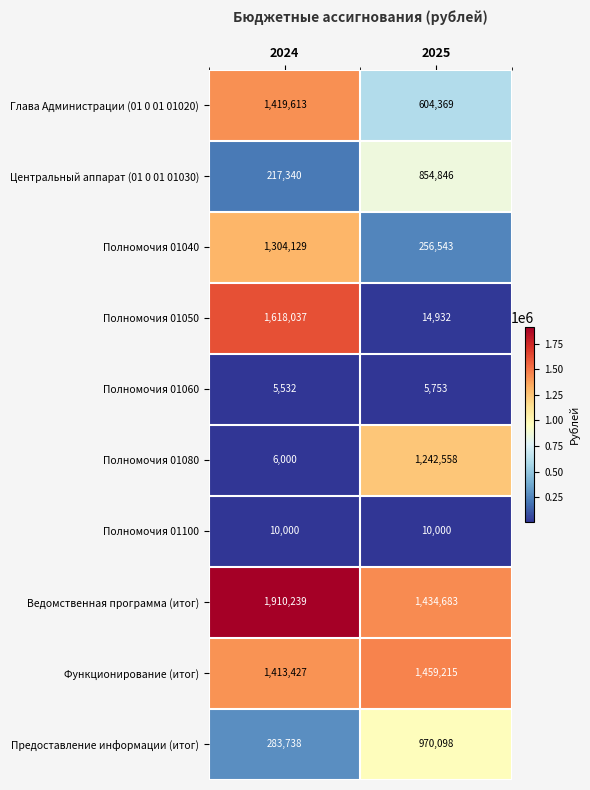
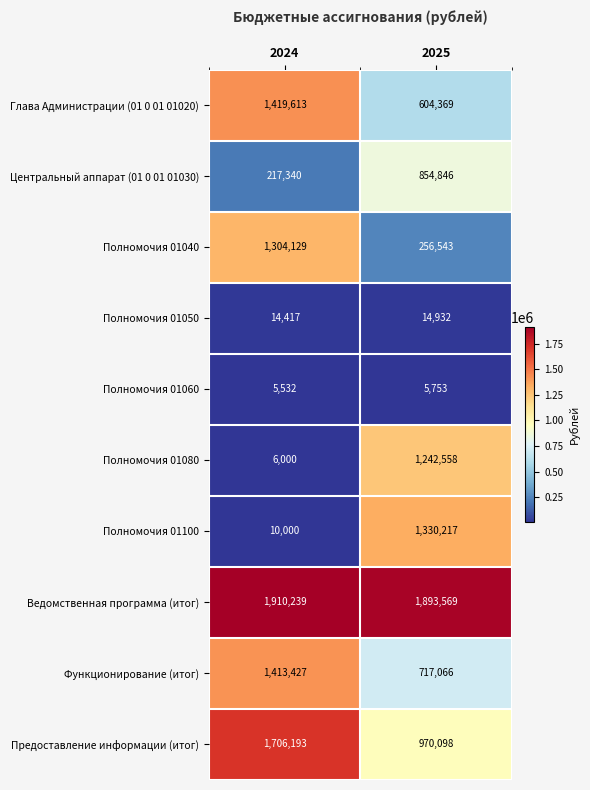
Полномочия 01050, 2024: 1,618,037 -> 14,417
Полномочия 01100, 2025: 10,000 -> 1,330,217
Ведомственная программа (итог), 2025: 1,434,683 -> 1,893,569
Функционирование (итог), 2025: 1,459,215 -> 717,066
Предоставление информации (итог), 2024: 283,738 -> 1,706,193
